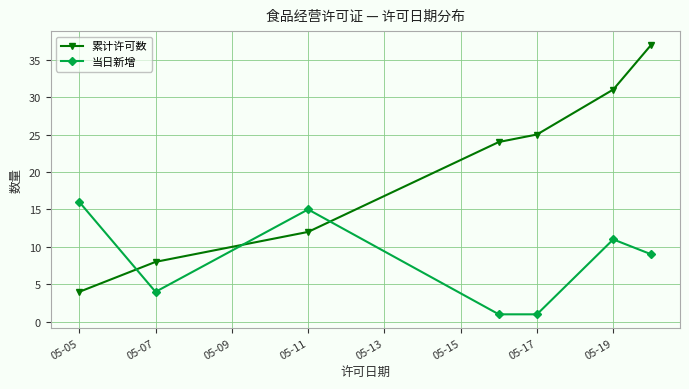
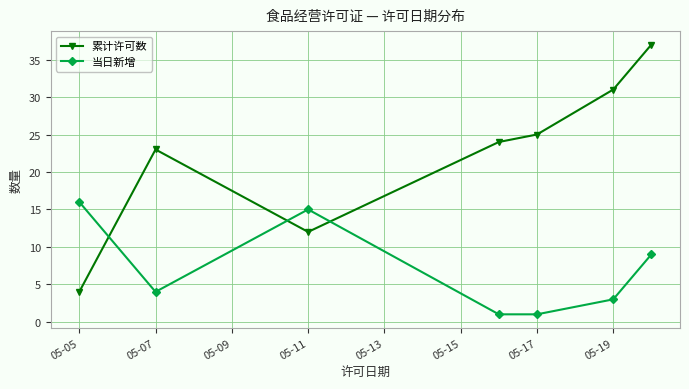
累计许可数, 05-07: 8 -> 23
当日新增, 05-19: 11 -> 3
